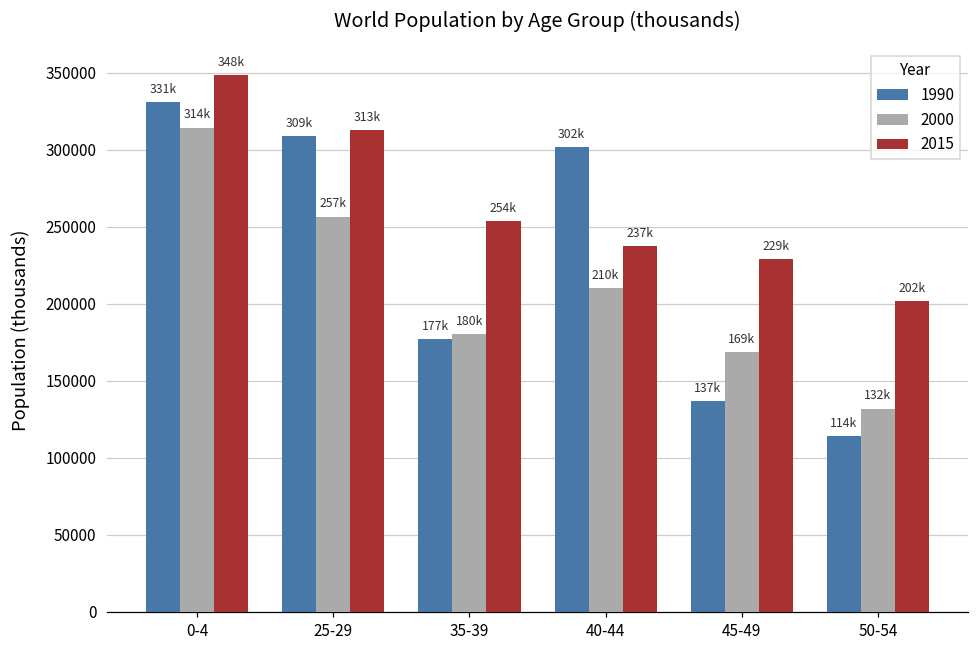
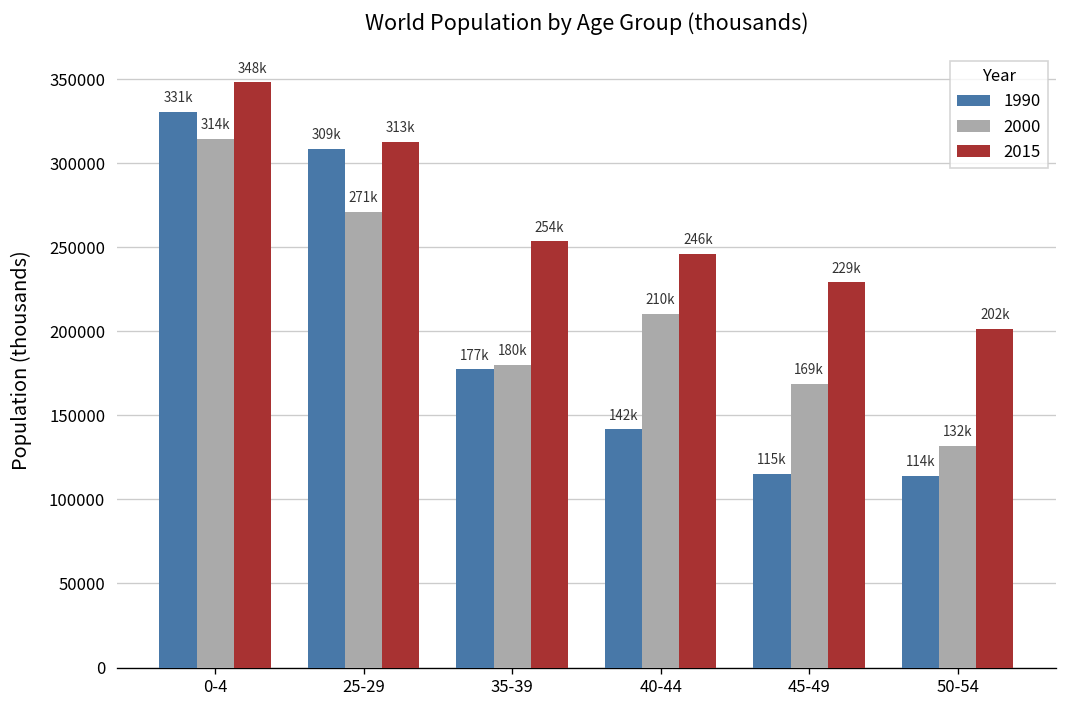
2000, 25-29: 257k -> 271k
1990, 40-44: 302k -> 142k
2015, 40-44: 237k -> 246k
1990, 45-49: 137k -> 115k
